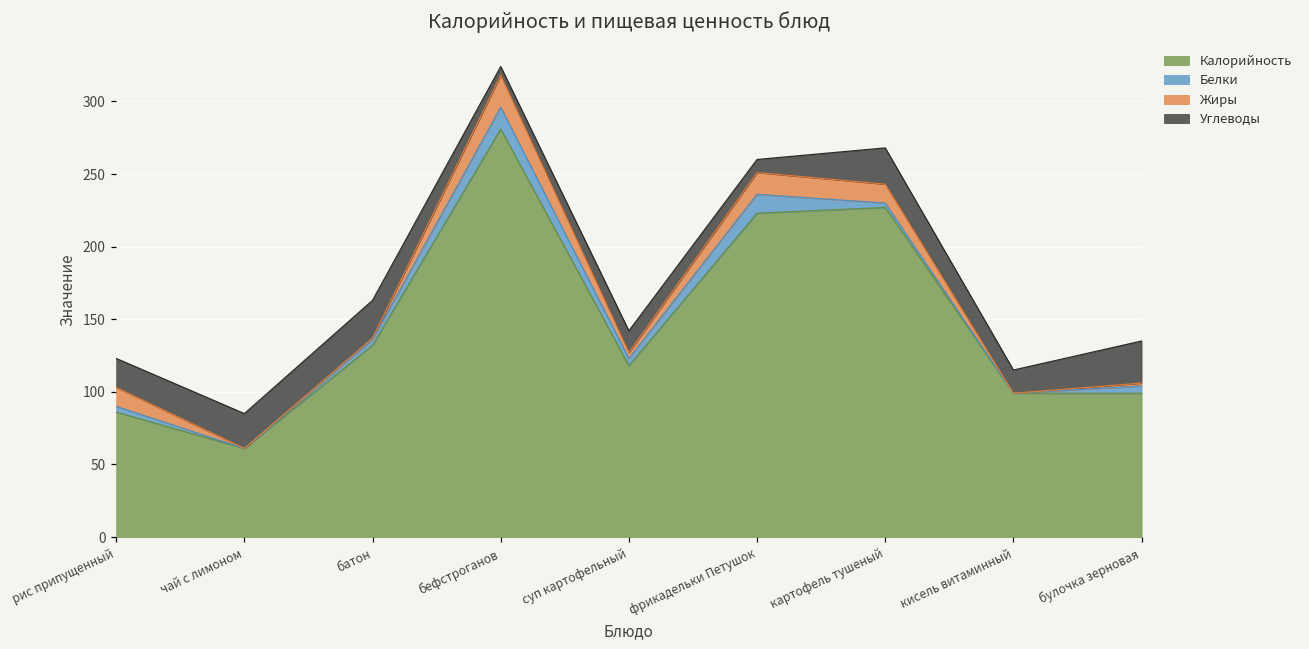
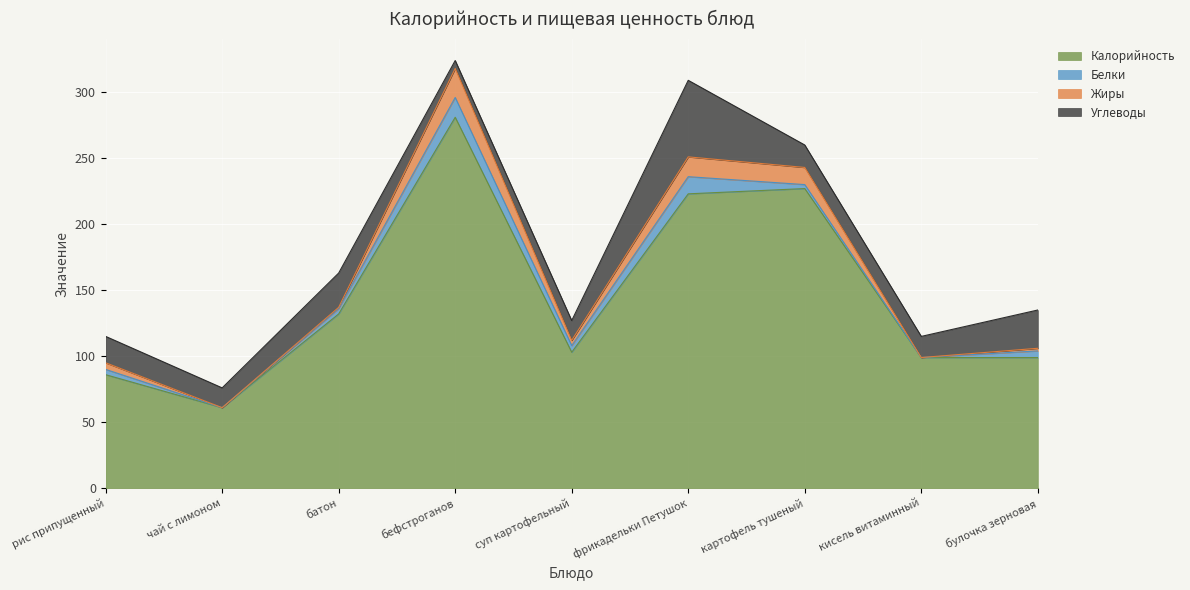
Жиры, рис припущенный: 13 -> 5
Углеводы, чай с лимоном: 24 -> 15
Калорийность, суп картофельный: 118 -> 103
Углеводы, фрикадельки Петушок: 9 -> 58
Углеводы, картофель тушеный: 25 -> 17
